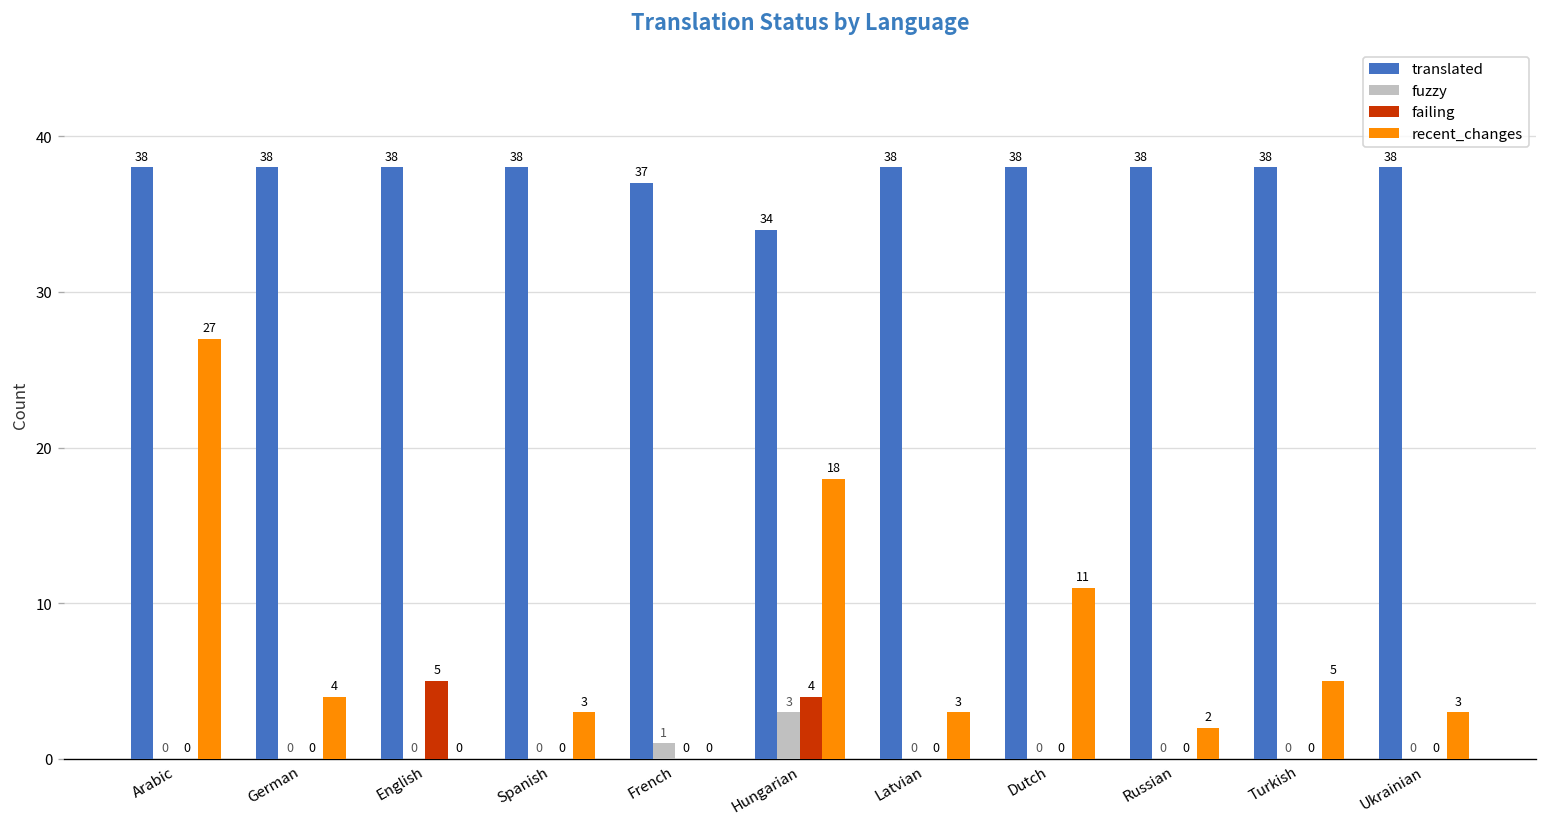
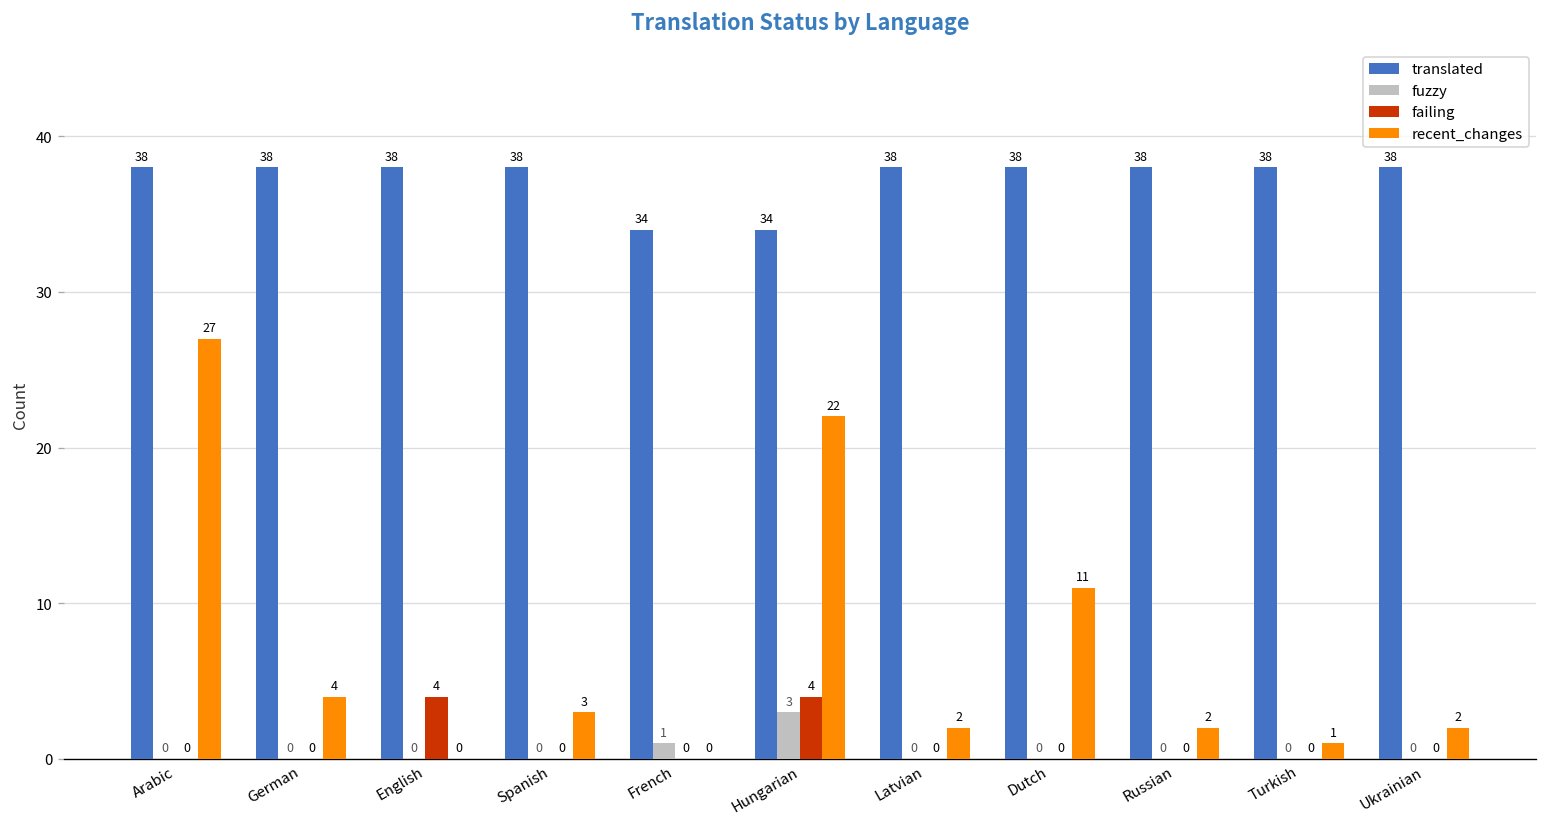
failing, English: 5 -> 4
translated, French: 37 -> 34
recent_changes, Hungarian: 18 -> 22
recent_changes, Latvian: 3 -> 2
recent_changes, Turkish: 5 -> 1
recent_changes, Ukrainian: 3 -> 2
